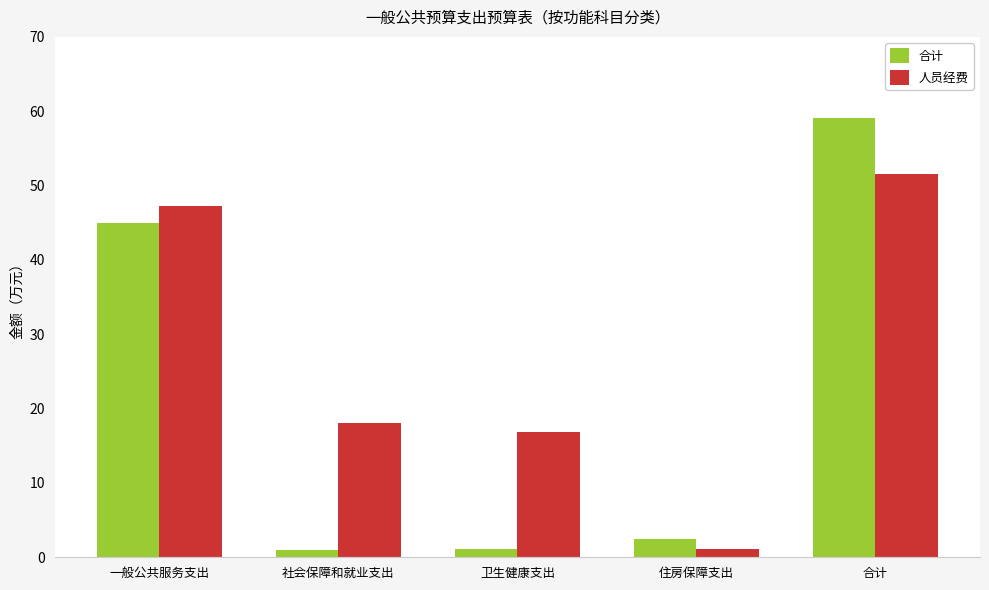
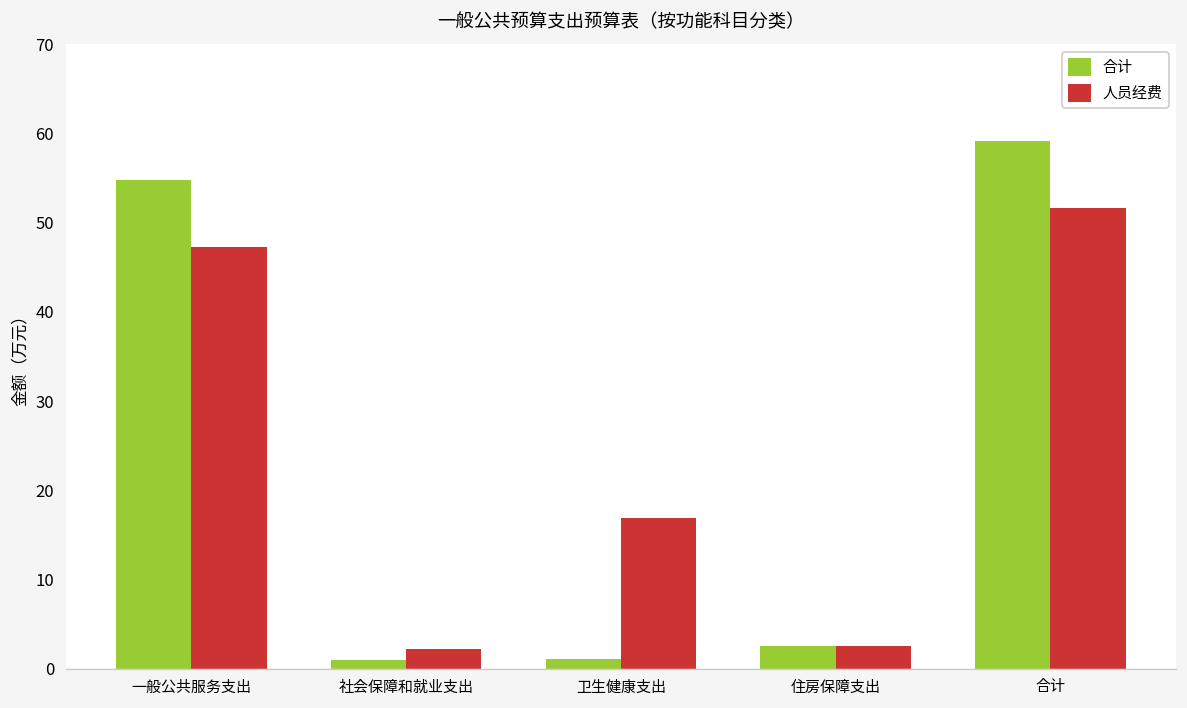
合计, 一般公共服务支出: 45 -> 55
人员经费, 社会保障和就业支出: 18 -> 2
人员经费, 住房保障支出: 1 -> 3
